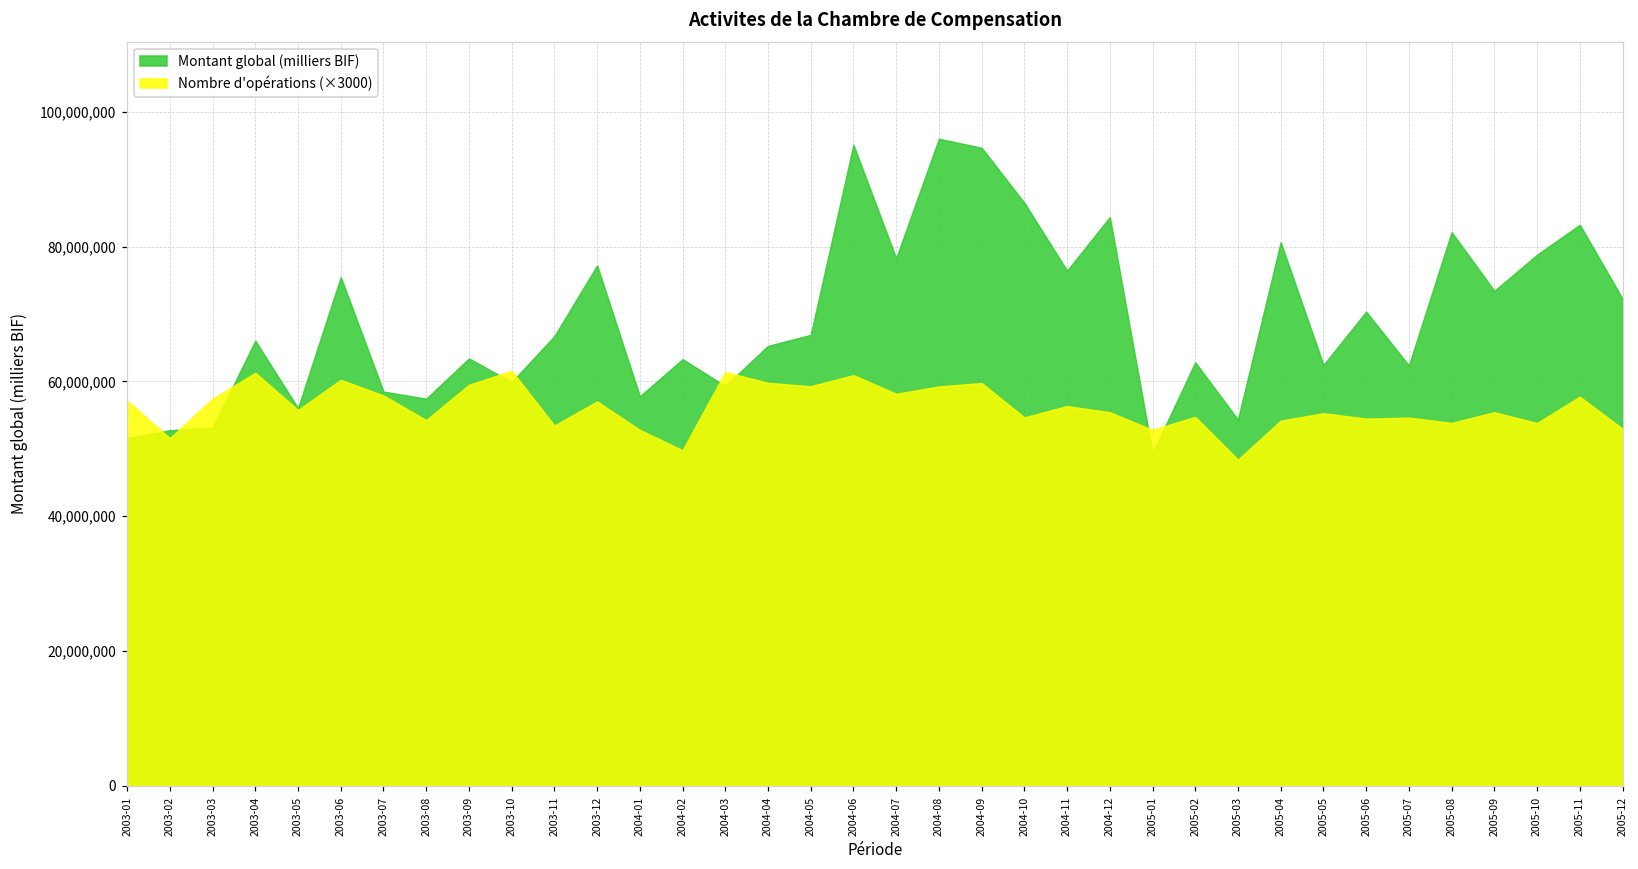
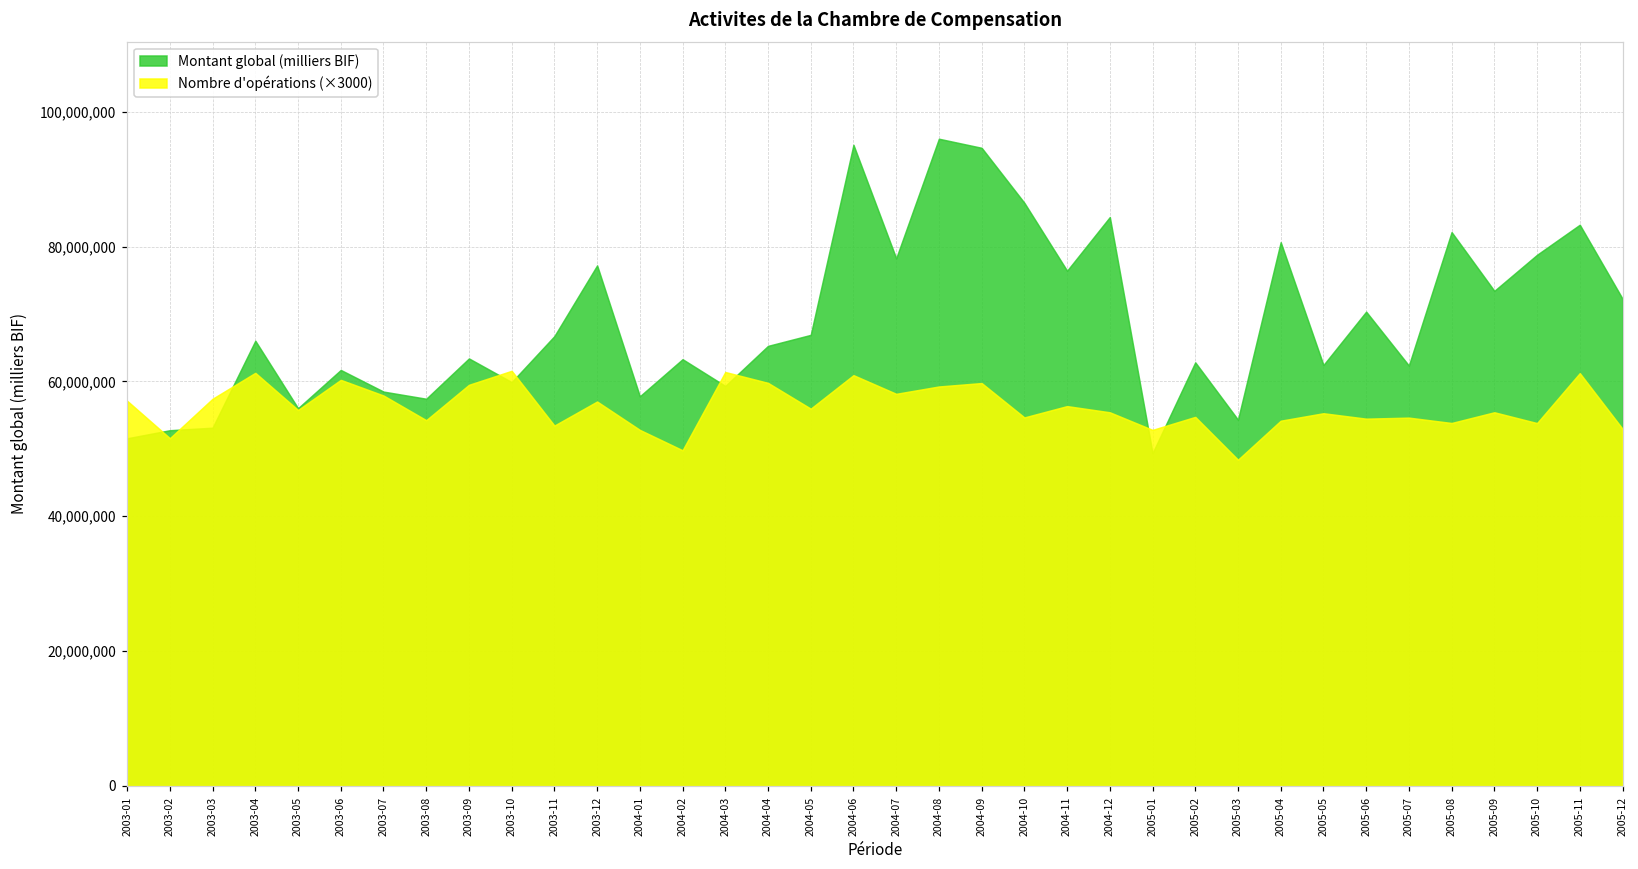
Montant global (milliers BIF), 2003-06: 75,000,000 -> 62,000,000
Nombre d'opérations (×3000), 2004-05: 59,000,000 -> 56,000,000
Nombre d'opérations (×3000), 2005-11: 58,000,000 -> 61,000,000
